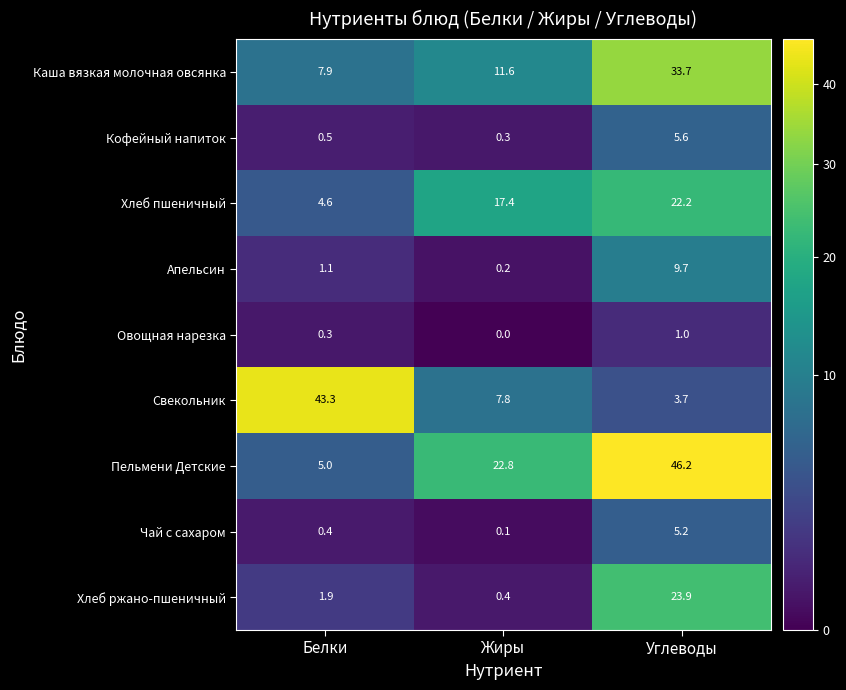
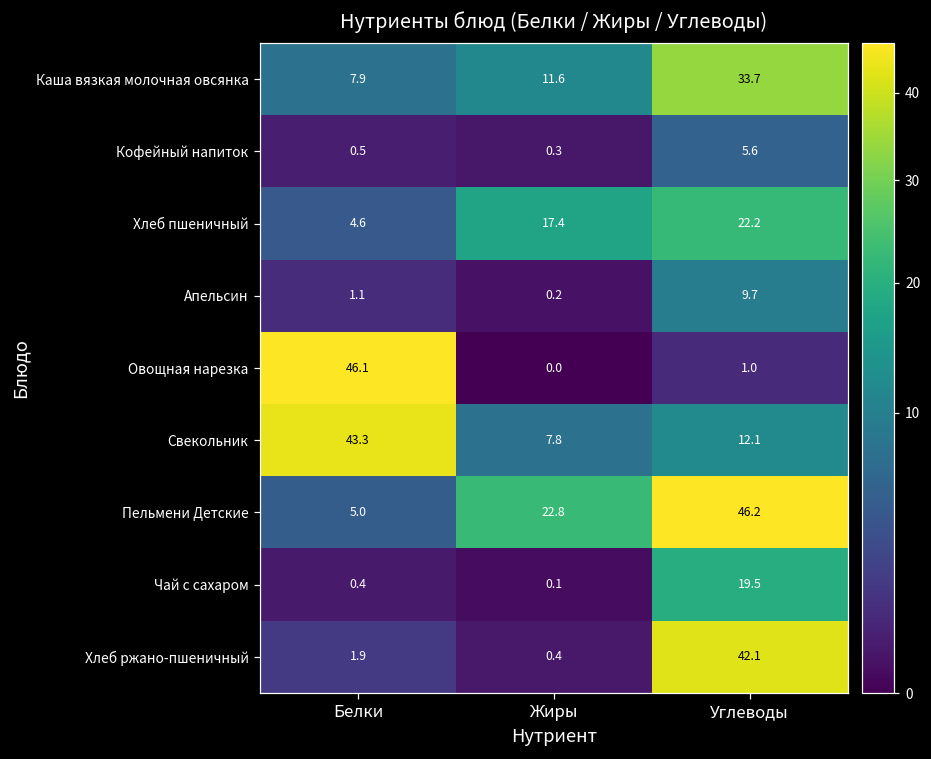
Овощная нарезка, Белки: 0.3 -> 46.1
Свекольник, Углеводы: 3.7 -> 12.1
Чай с сахаром, Углеводы: 5.2 -> 19.5
Хлеб ржано-пшеничный, Углеводы: 23.9 -> 42.1
